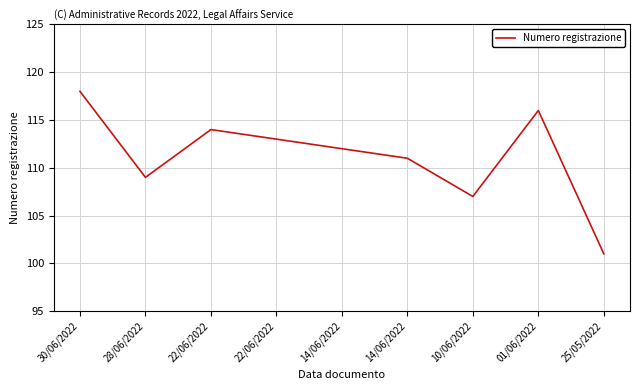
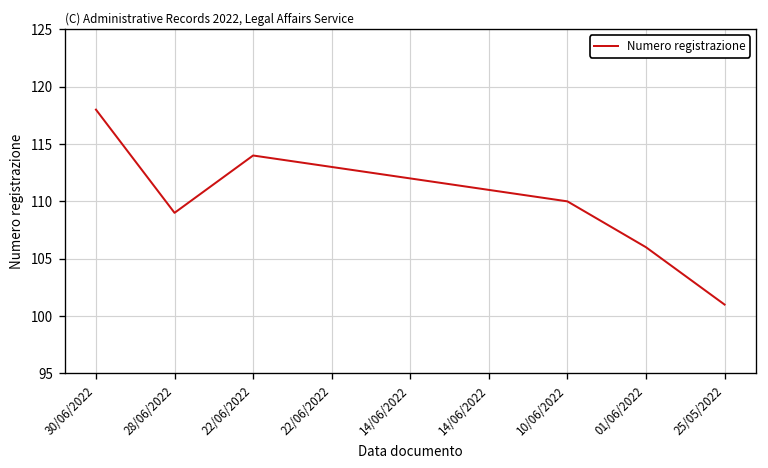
10/06/2022: 107 -> 110
01/06/2022: 116 -> 106
